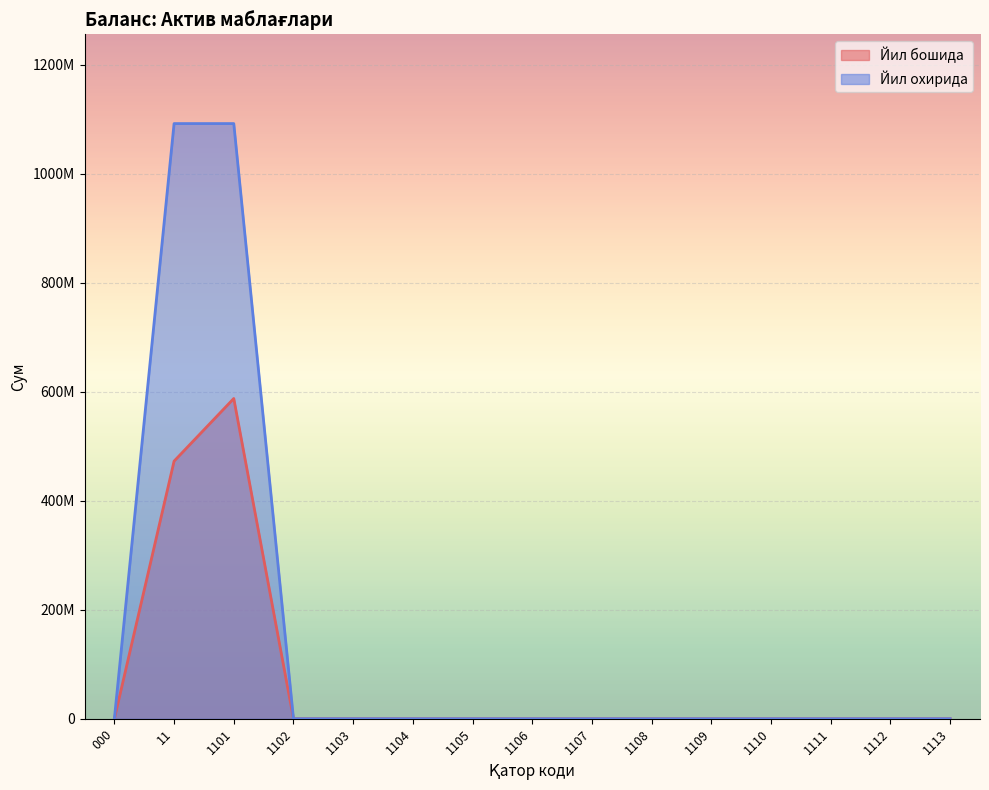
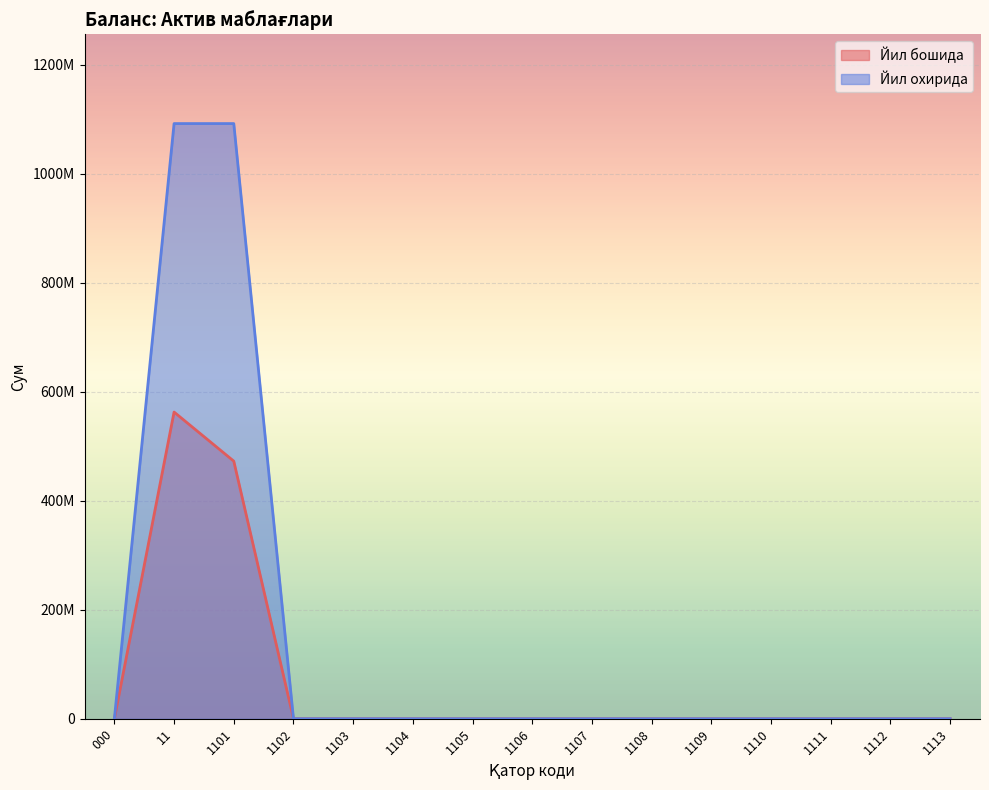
Йил бошида, 11: 470000000 -> 560000000
Йил бошида, 1101: 590000000 -> 470000000
